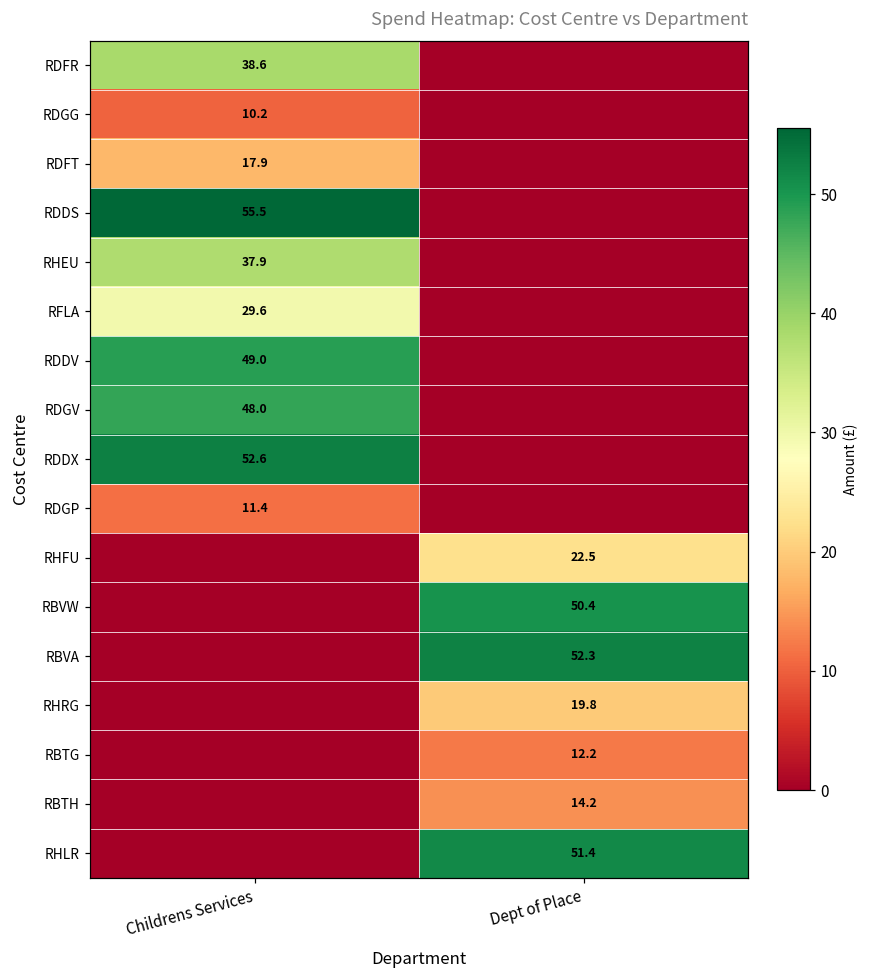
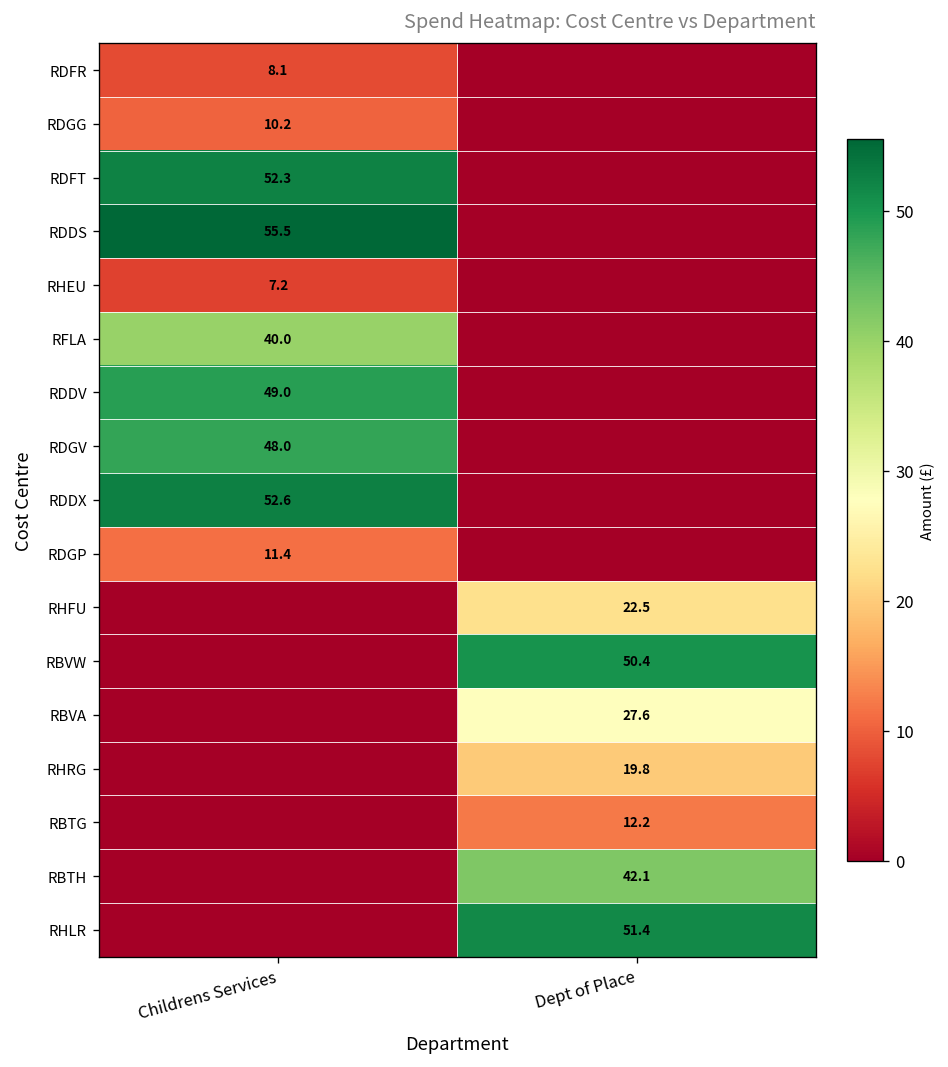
RDFR, Childrens Services: 38.6 -> 8.1
RDFT, Childrens Services: 17.9 -> 52.3
RHEU, Childrens Services: 37.9 -> 7.2
RFLA, Childrens Services: 29.6 -> 40.0
RBVA, Dept of Place: 52.3 -> 27.6
RBTH, Dept of Place: 14.2 -> 42.1
